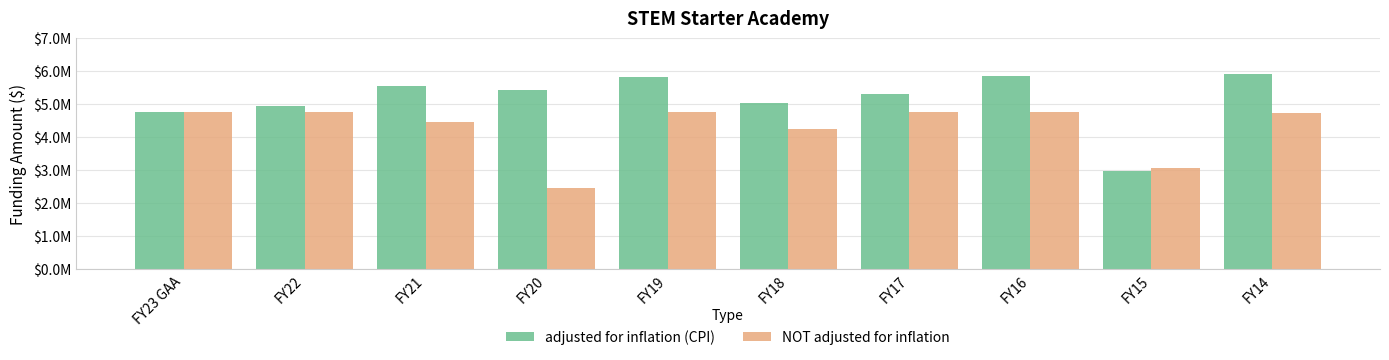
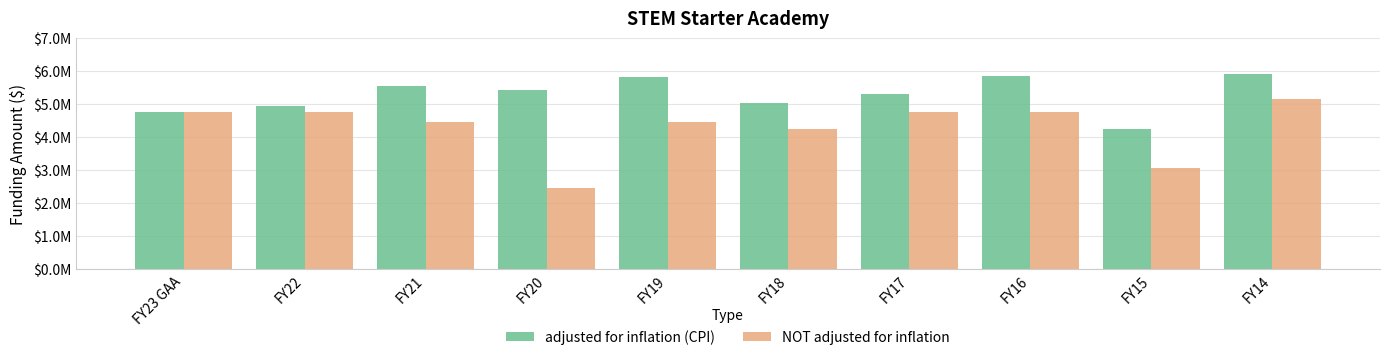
NOT adjusted for inflation, FY19: $4800000 -> $4500000
adjusted for inflation (CPI), FY15: $3000000 -> $4300000
NOT adjusted for inflation, FY14: $4700000 -> $5200000
